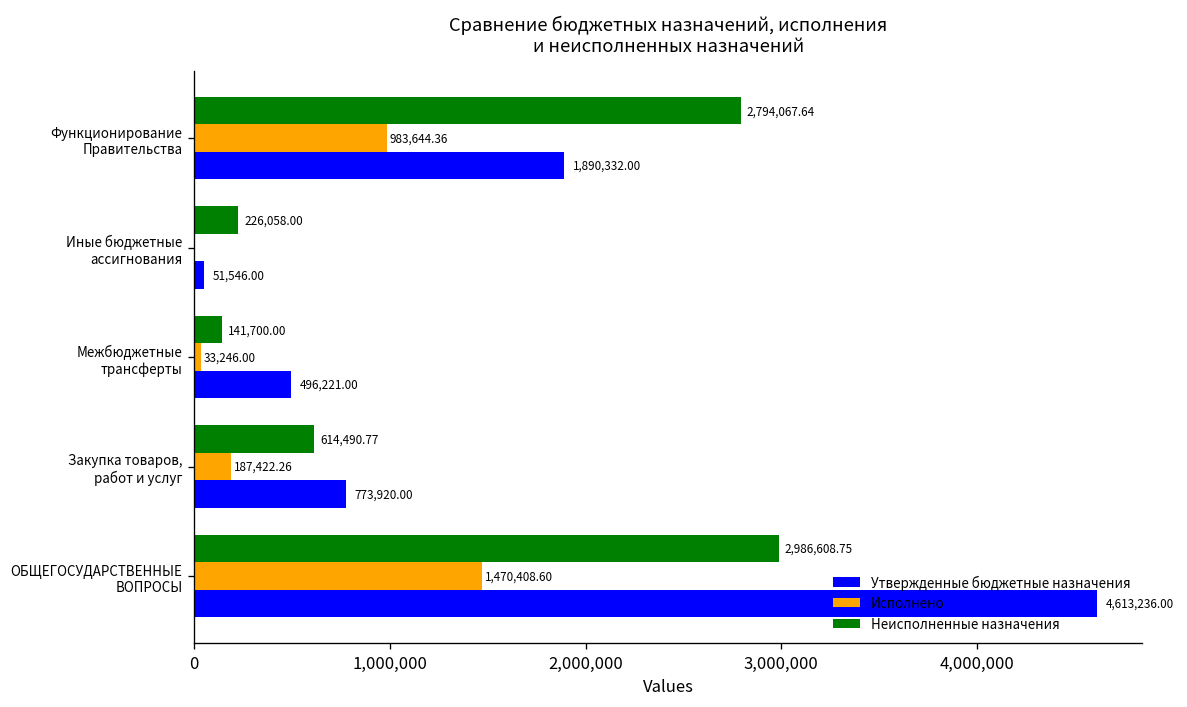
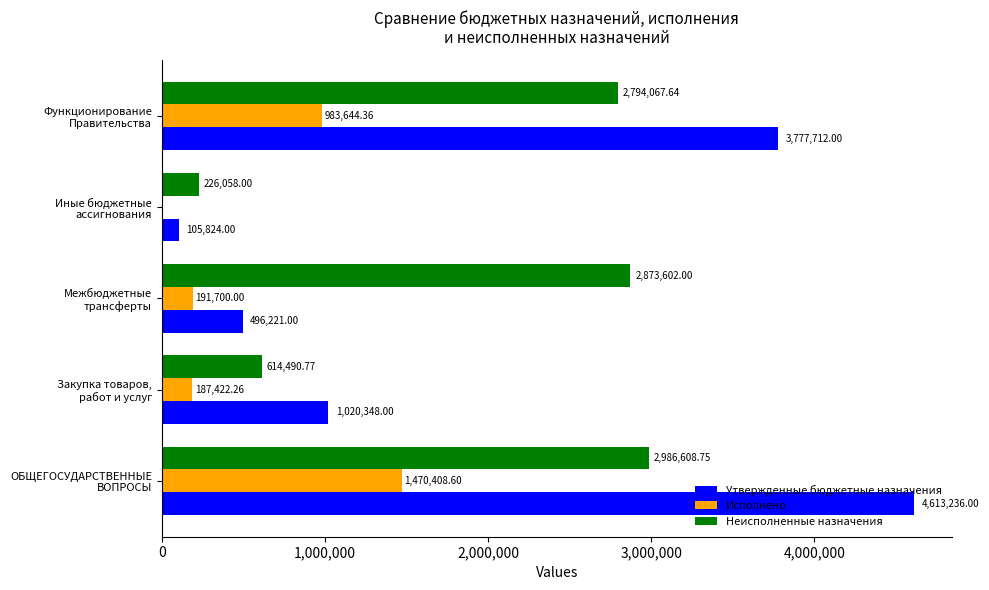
Утвержденные бюджетные назначения, Функционирование Правительства: 1,890,332.00 -> 3,777,712.00
Утвержденные бюджетные назначения, Иные бюджетные ассигнования: 51,546.00 -> 105,824.00
Неисполненные назначения, Межбюджетные трансферты: 141,700.00 -> 2,873,602.00
Исполнено, Межбюджетные трансферты: 33,246.00 -> 191,700.00
Утвержденные бюджетные назначения, Закупка товаров, работ и услуг: 773,920.00 -> 1,020,348.00
